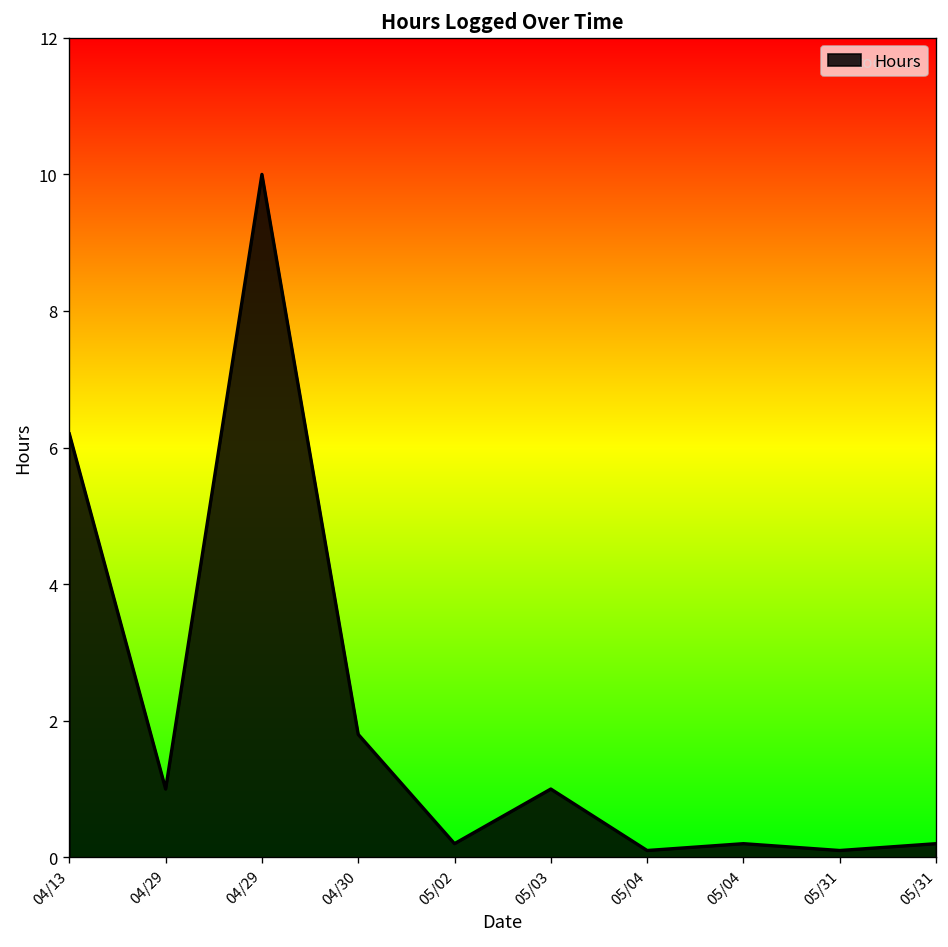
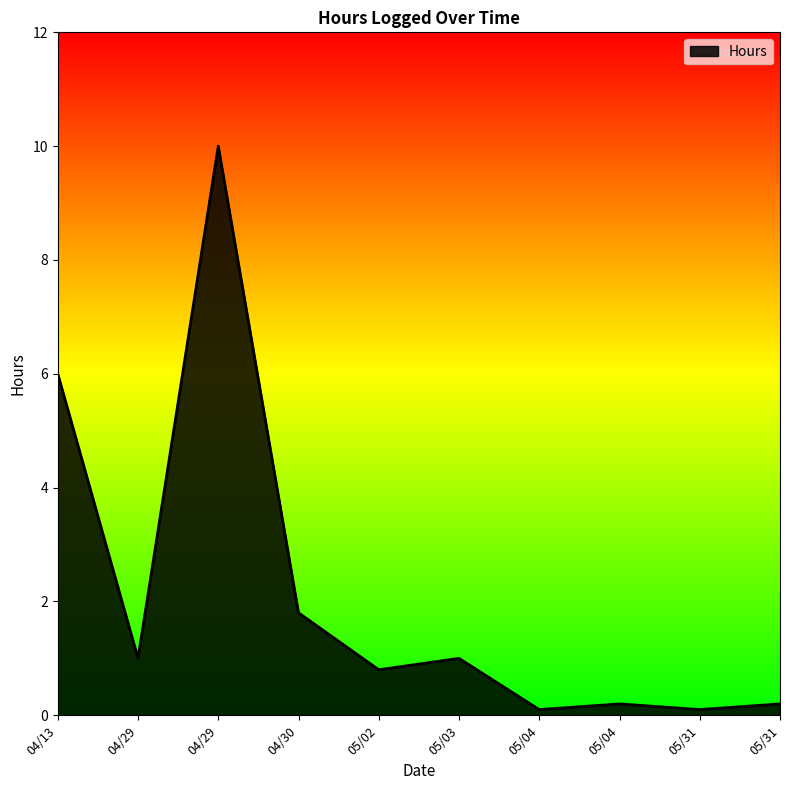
04/13: 6.2 -> 6.0
05/02: 0.2 -> 0.8
